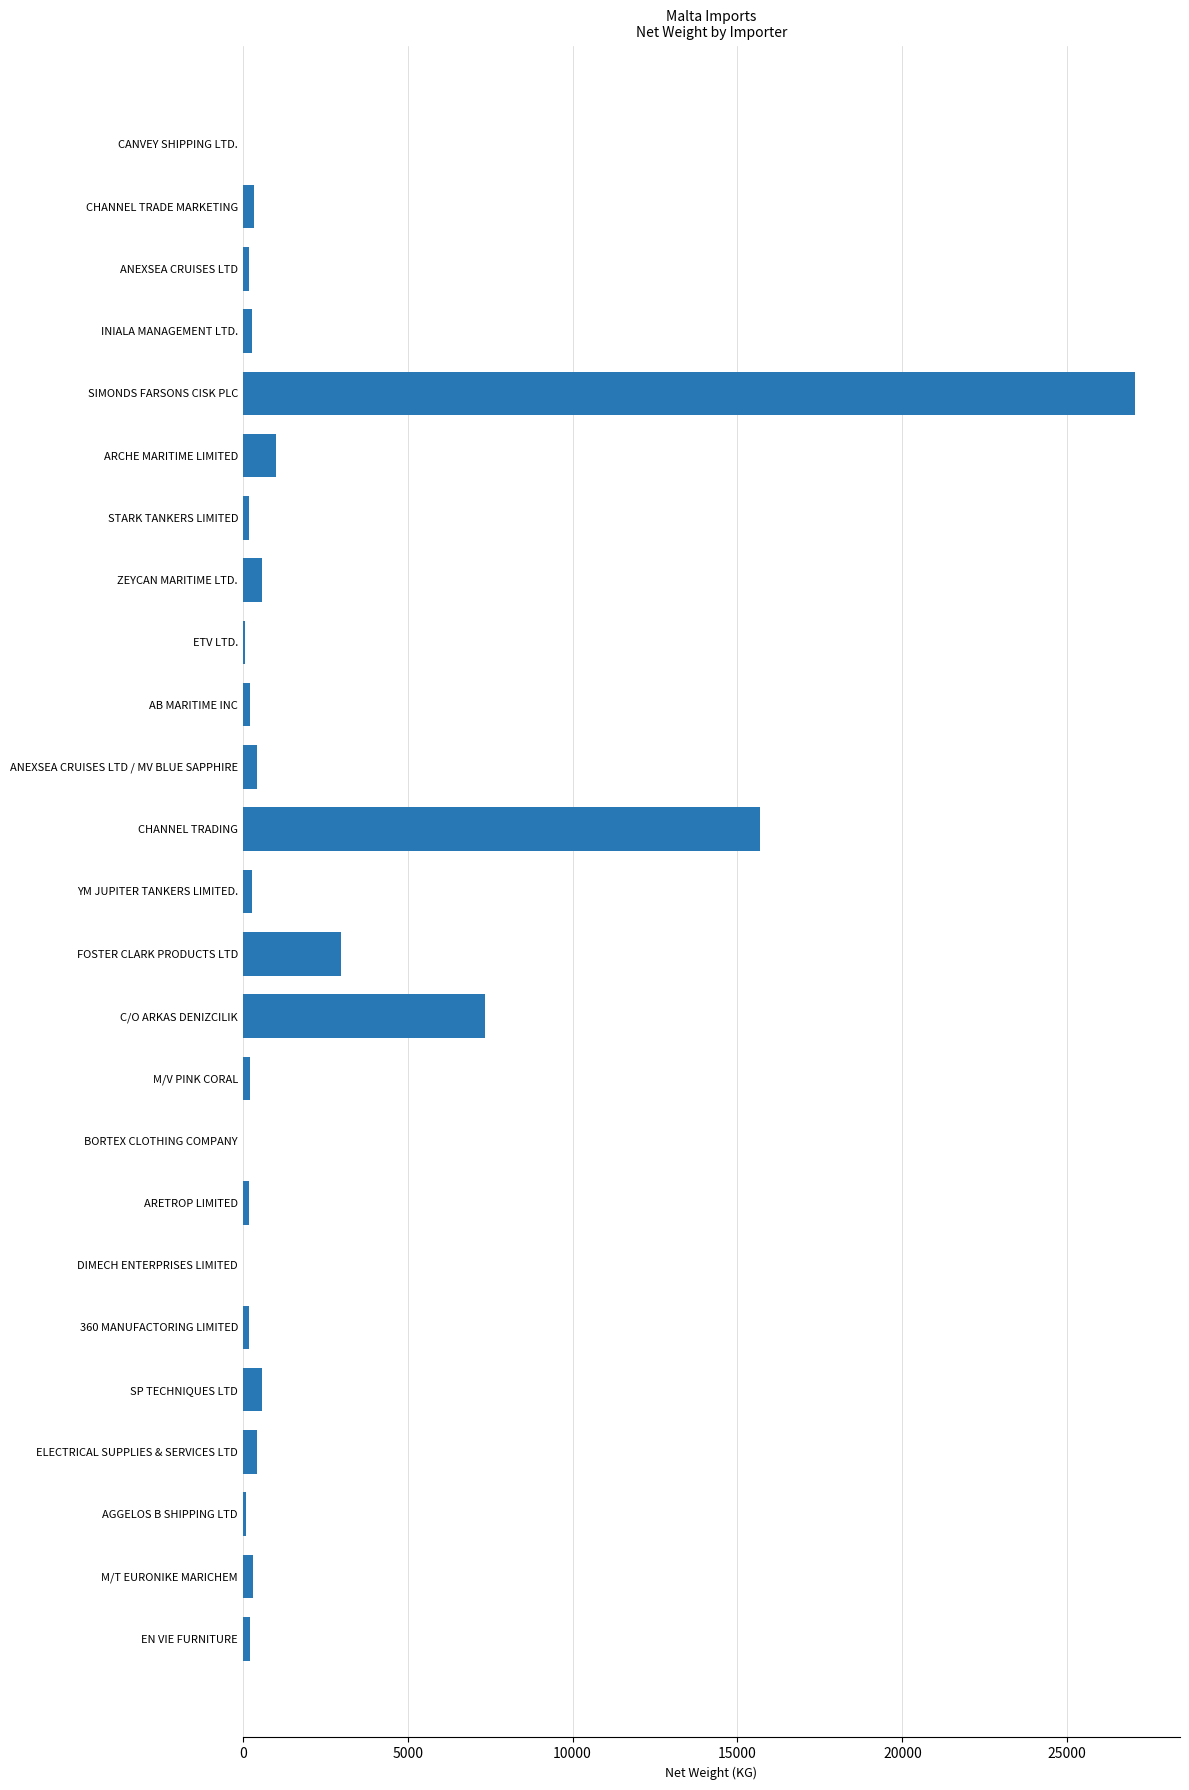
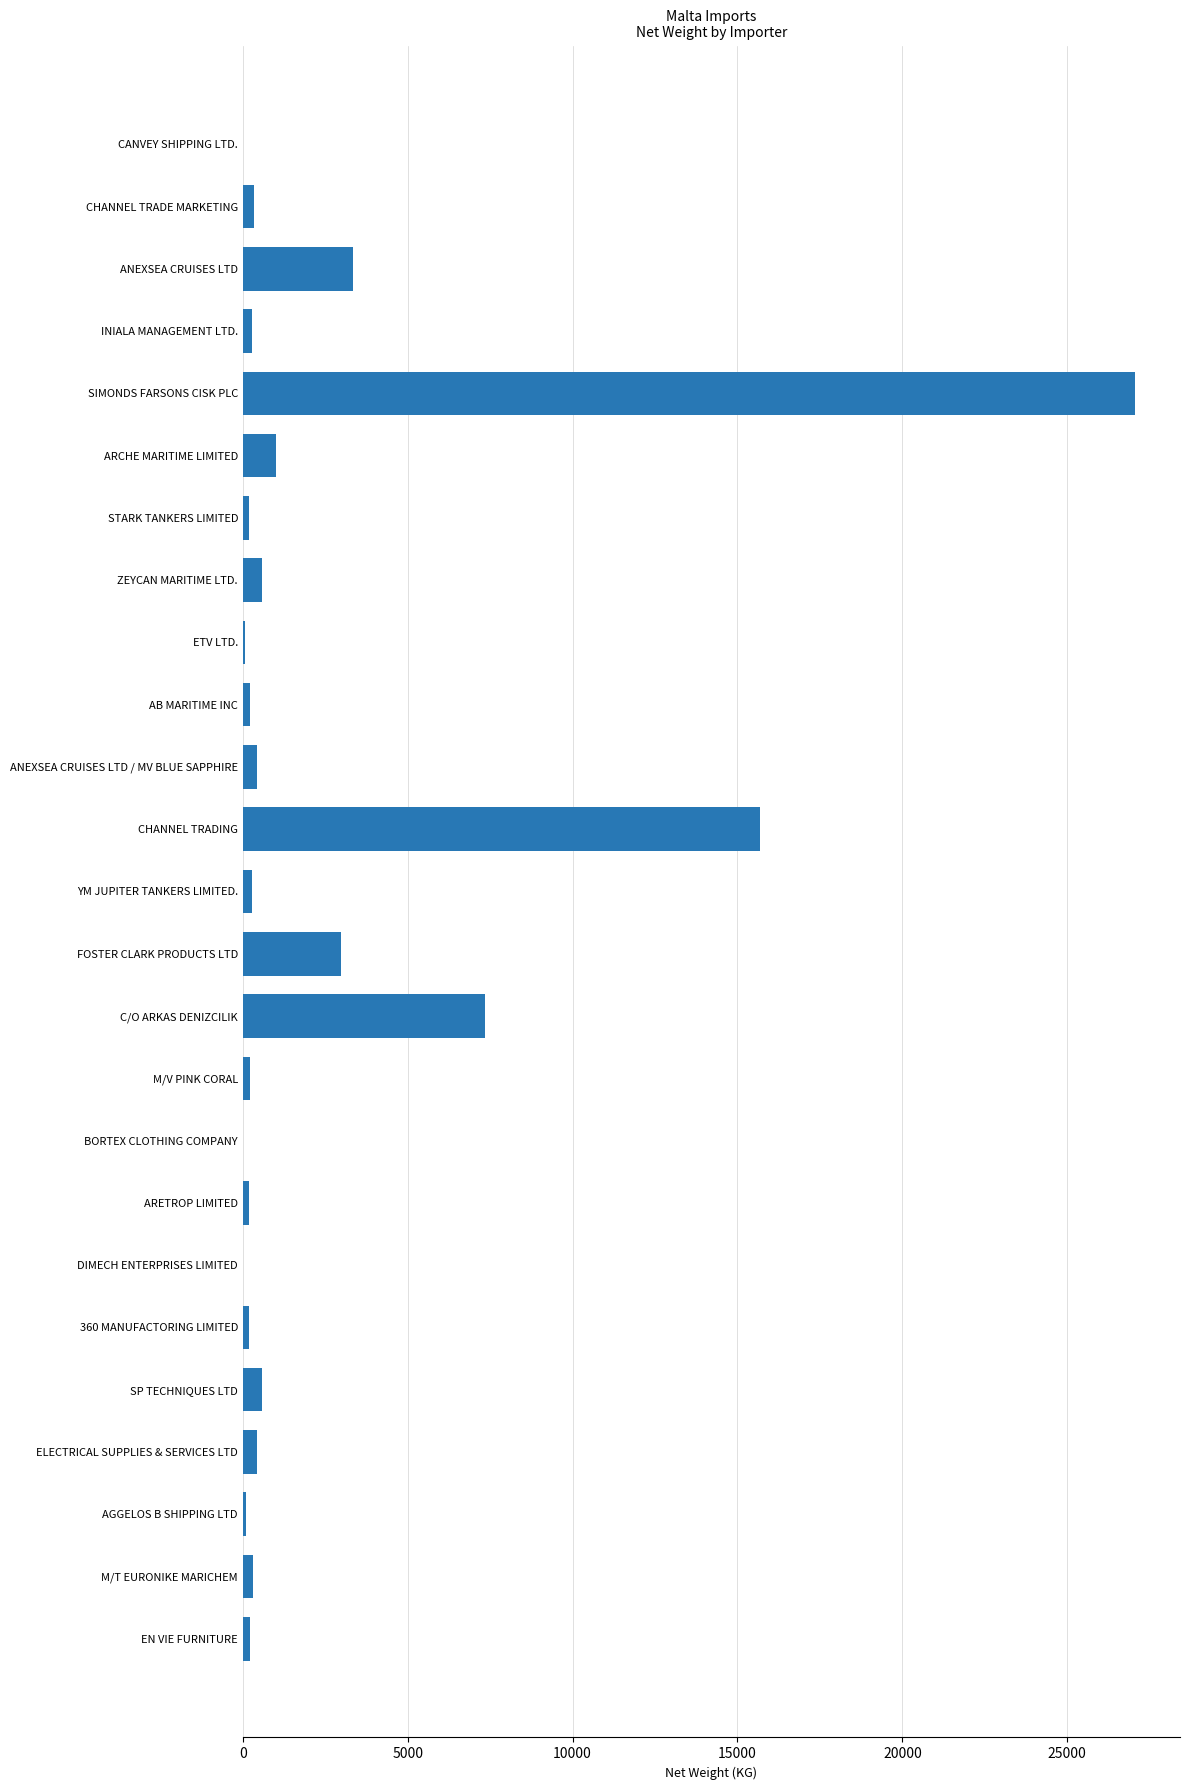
ANEXSEA CRUISES LTD: 200 -> 3300
